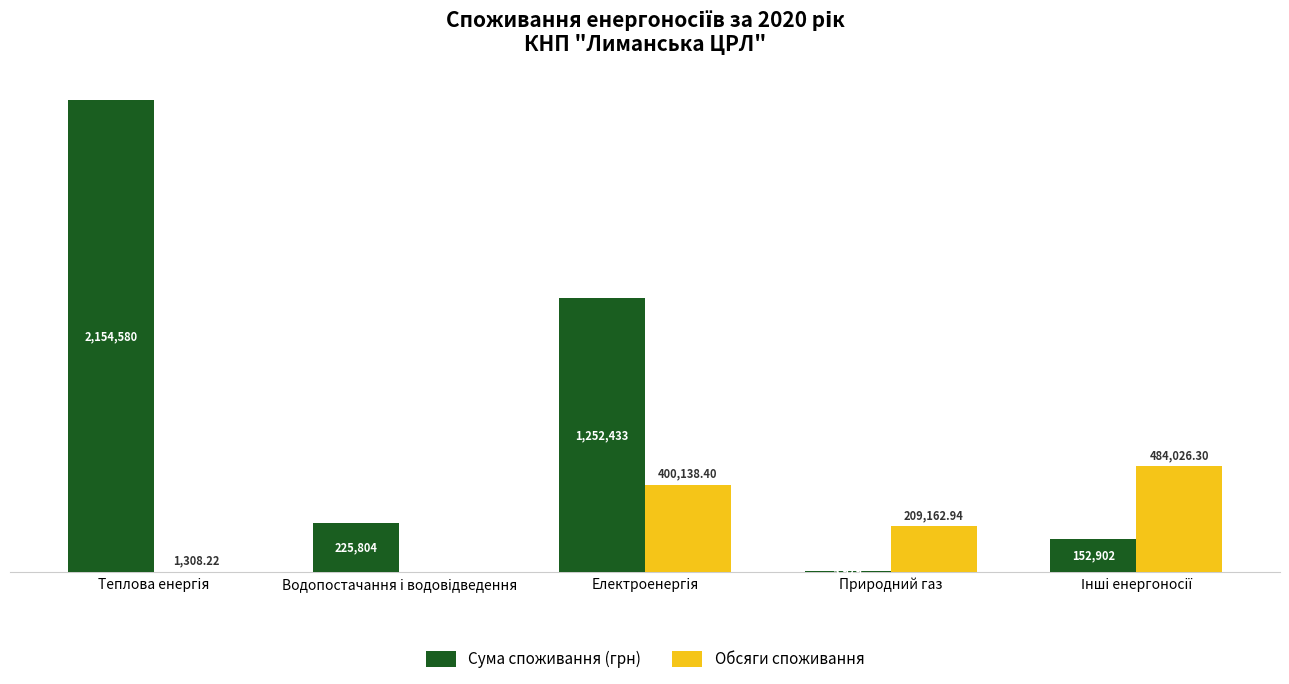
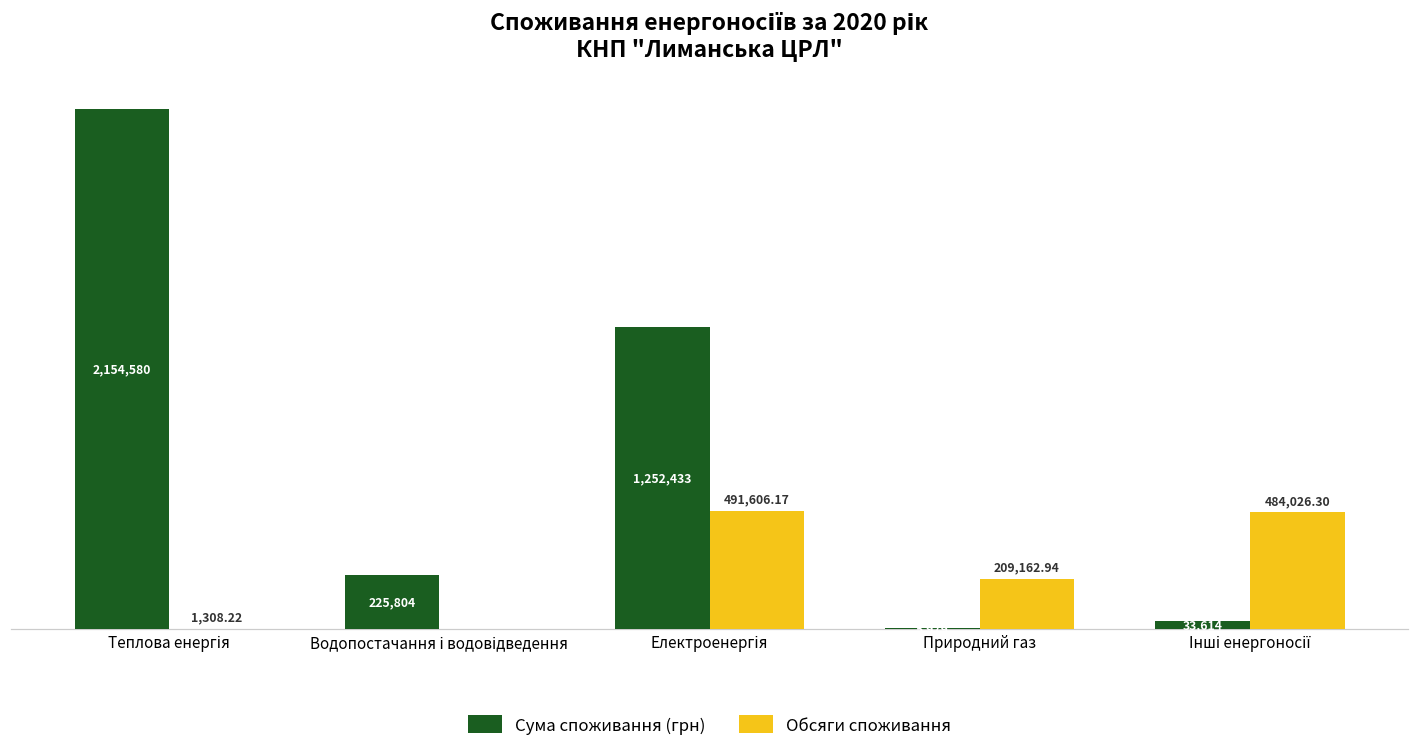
Обсяги споживання, Електроенергія: 400,138.40 -> 491,606.17
Сума споживання (грн), Інші енергоносії: 152,902 -> 33,614
